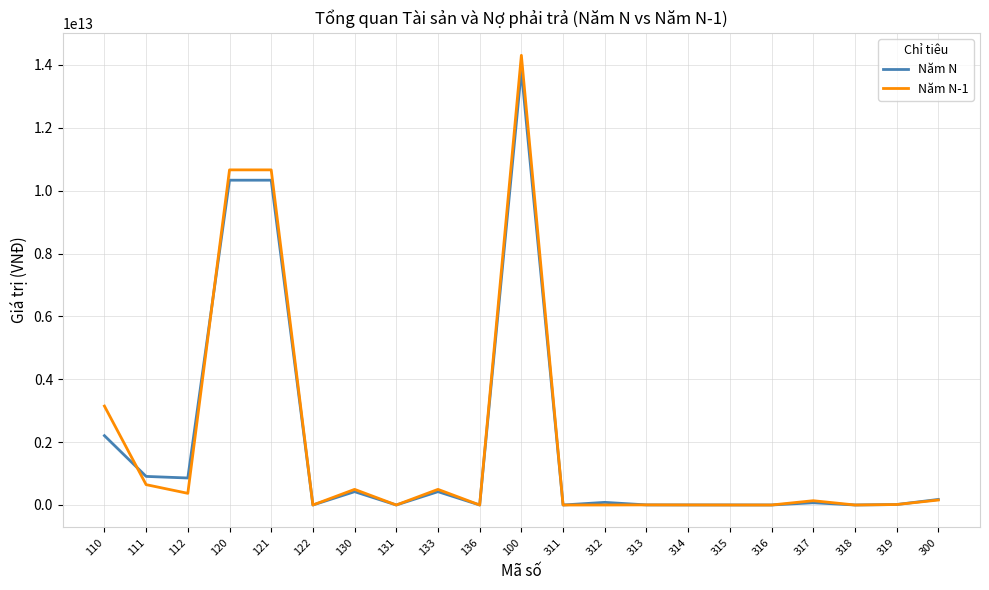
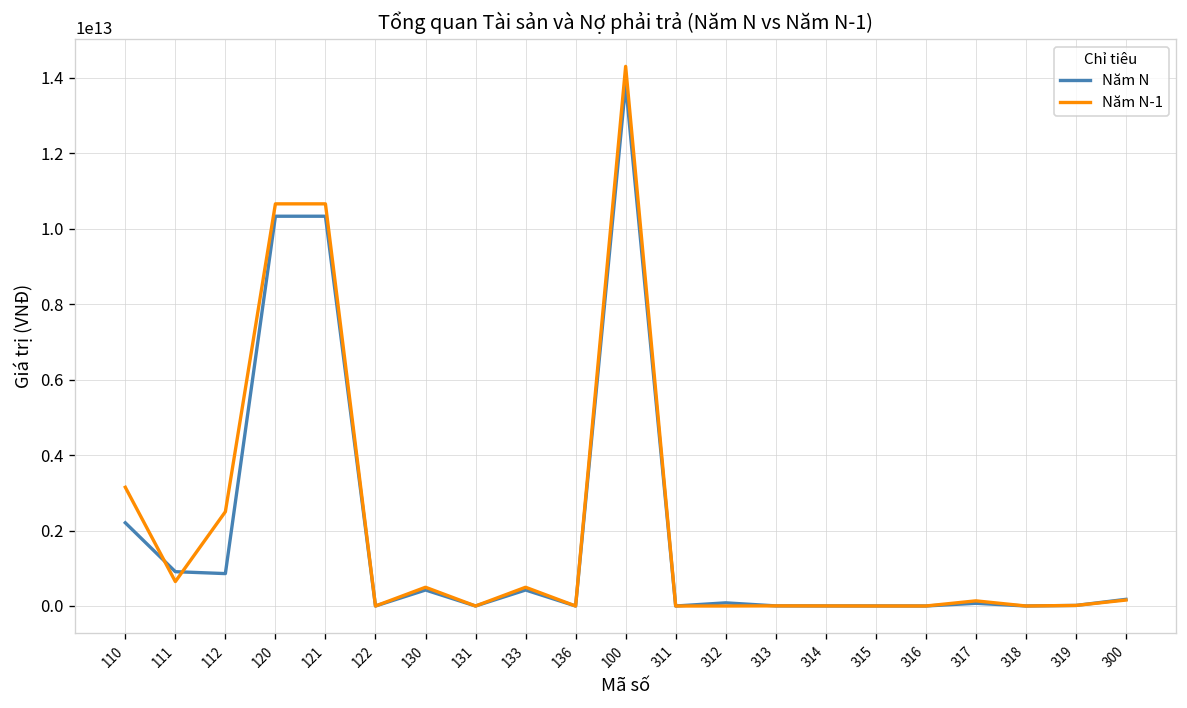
Năm N-1, 112: 400000000000 -> 2500000000000
